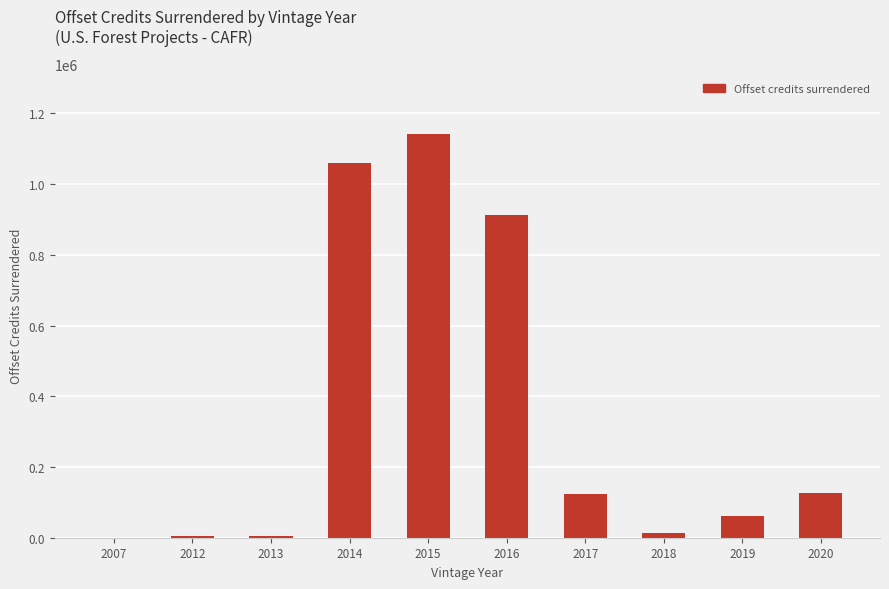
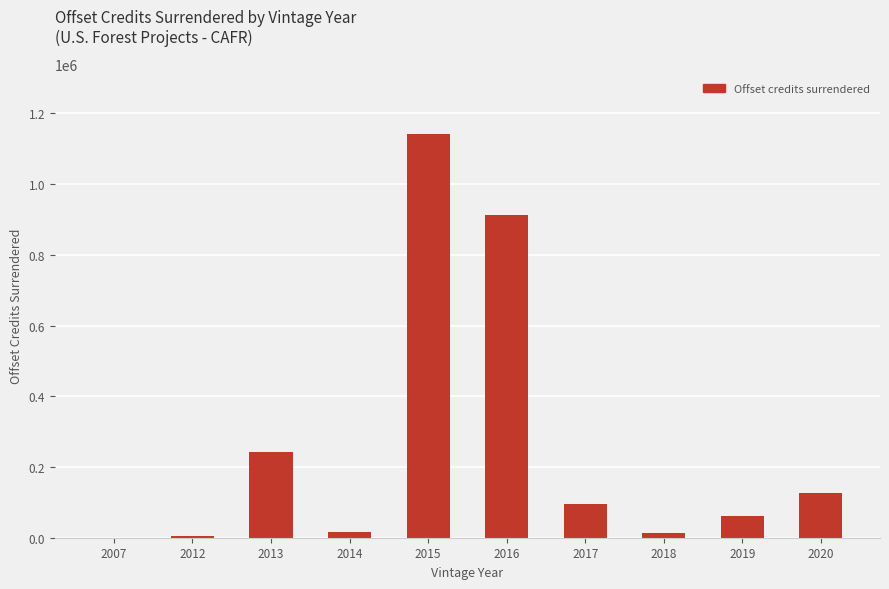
2013: 10000 -> 240000
2014: 1060000 -> 20000
2017: 120000 -> 100000
